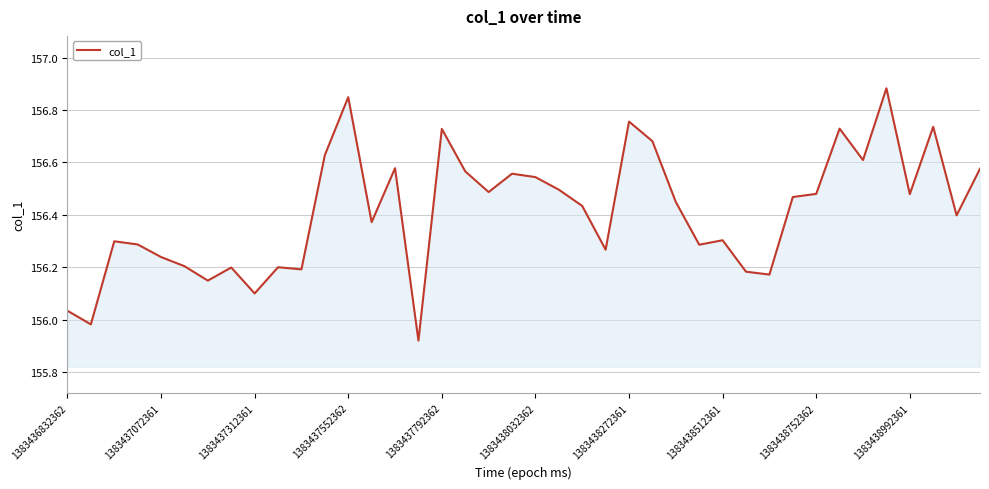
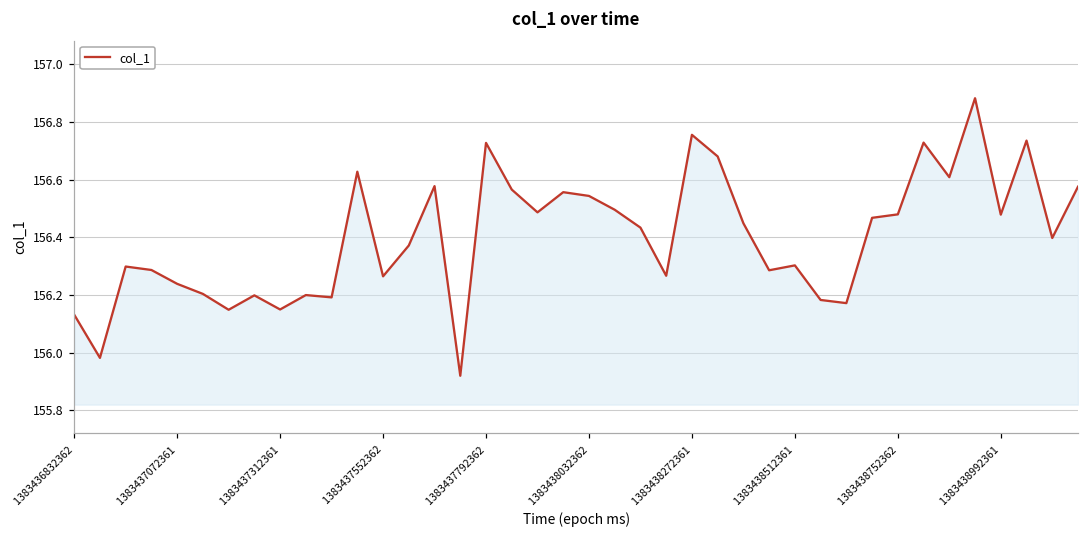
1383436832362: 156.03 -> 156.13
1383437312361: 156.10 -> 156.15
1383437552362: 156.85 -> 156.27
